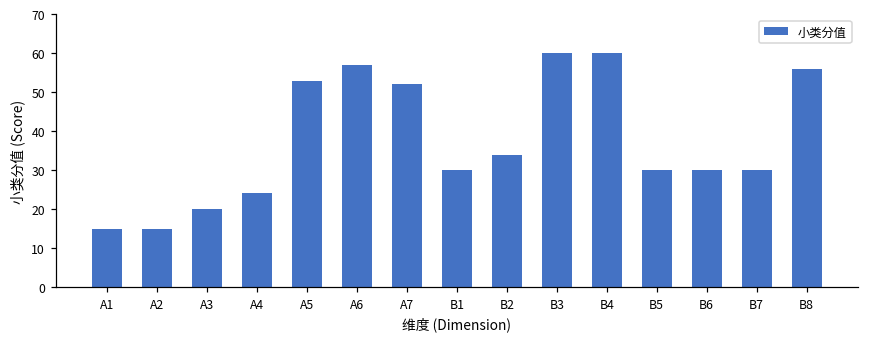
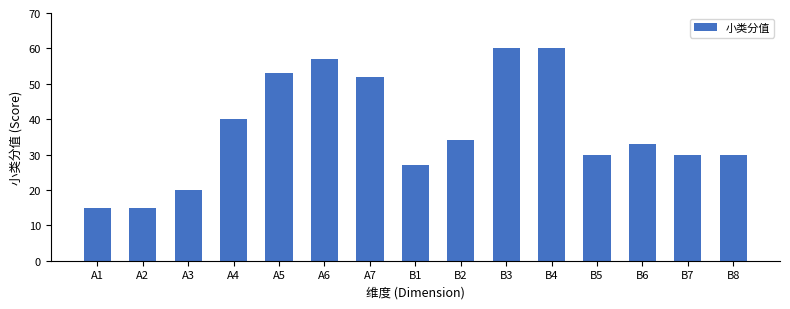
A4: 24 -> 40
B1: 30 -> 27
B6: 30 -> 33
B8: 56 -> 30
